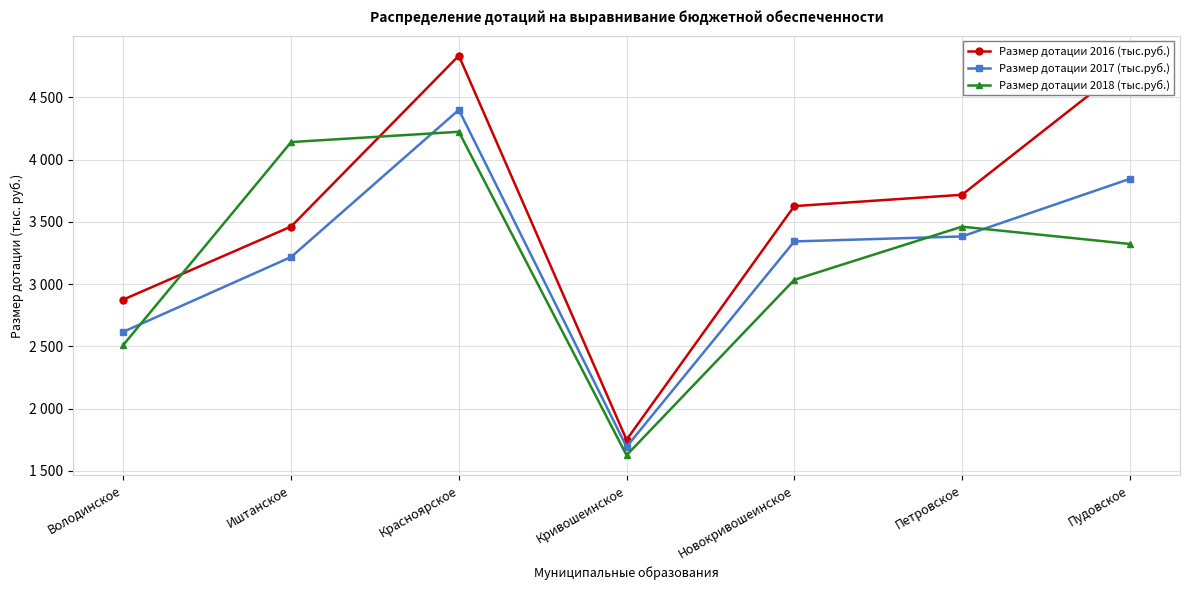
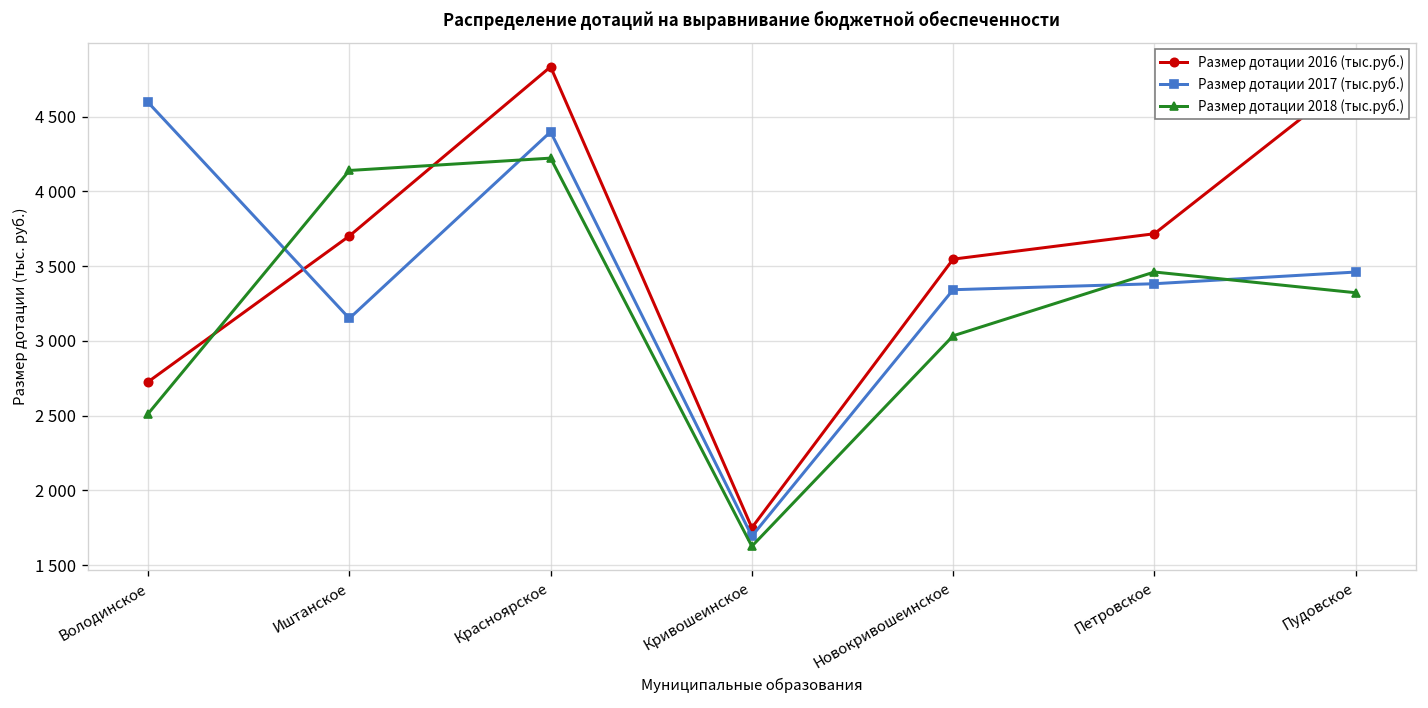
Размер дотации 2016 (тыс.руб.), Володинское: 2880 -> 2730
Размер дотации 2017 (тыс.руб.), Володинское: 2620 -> 4600
Размер дотации 2016 (тыс.руб.), Иштанское: 3460 -> 3700
Размер дотации 2017 (тыс.руб.), Иштанское: 3220 -> 3150
Размер дотации 2016 (тыс.руб.), Новокривошеинское: 3630 -> 3550
Размер дотации 2017 (тыс.руб.), Пудовское: 3840 -> 3460
